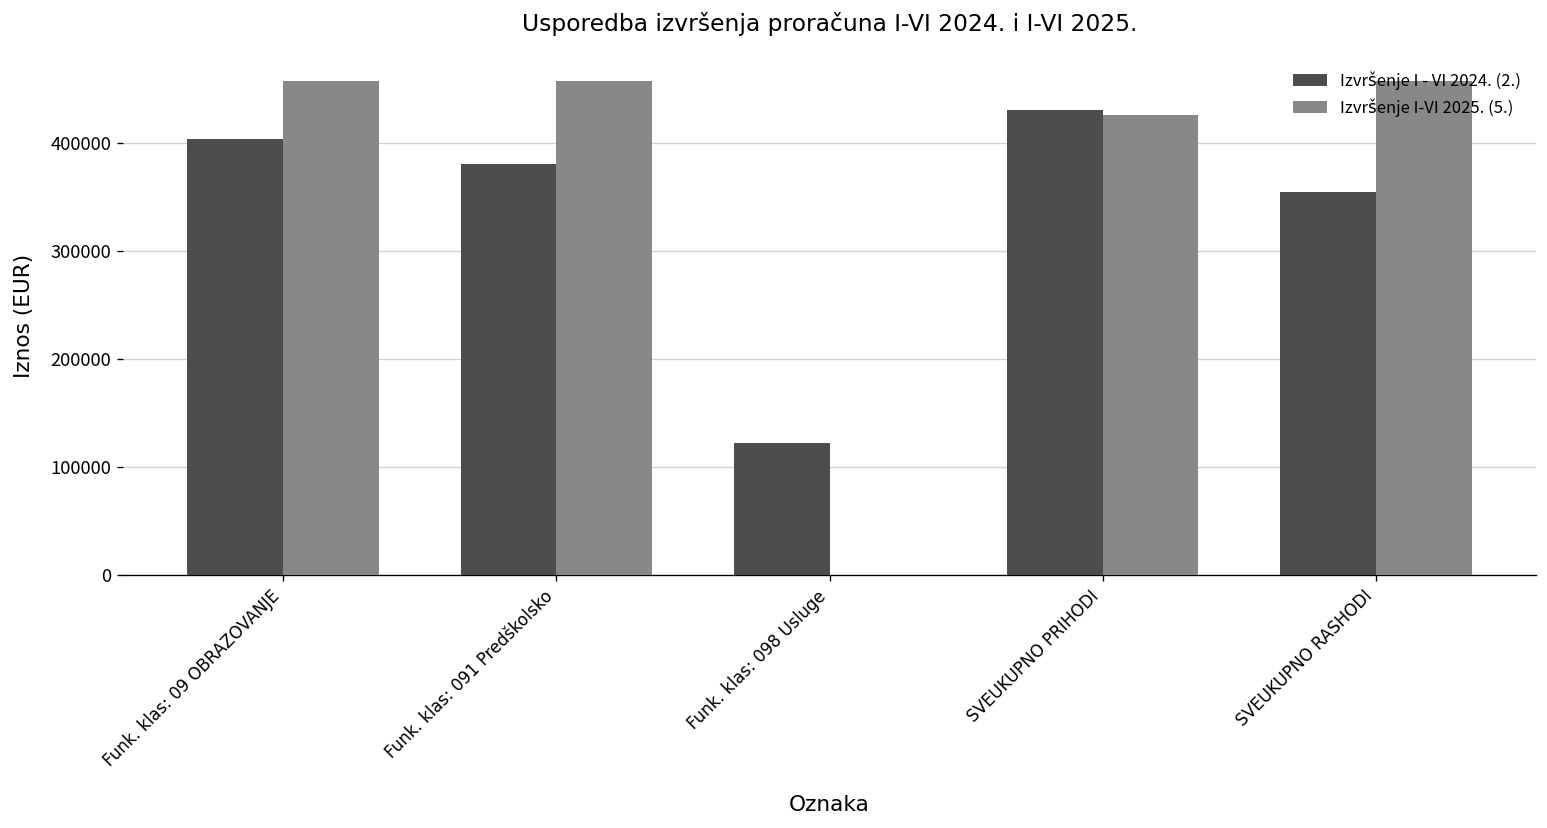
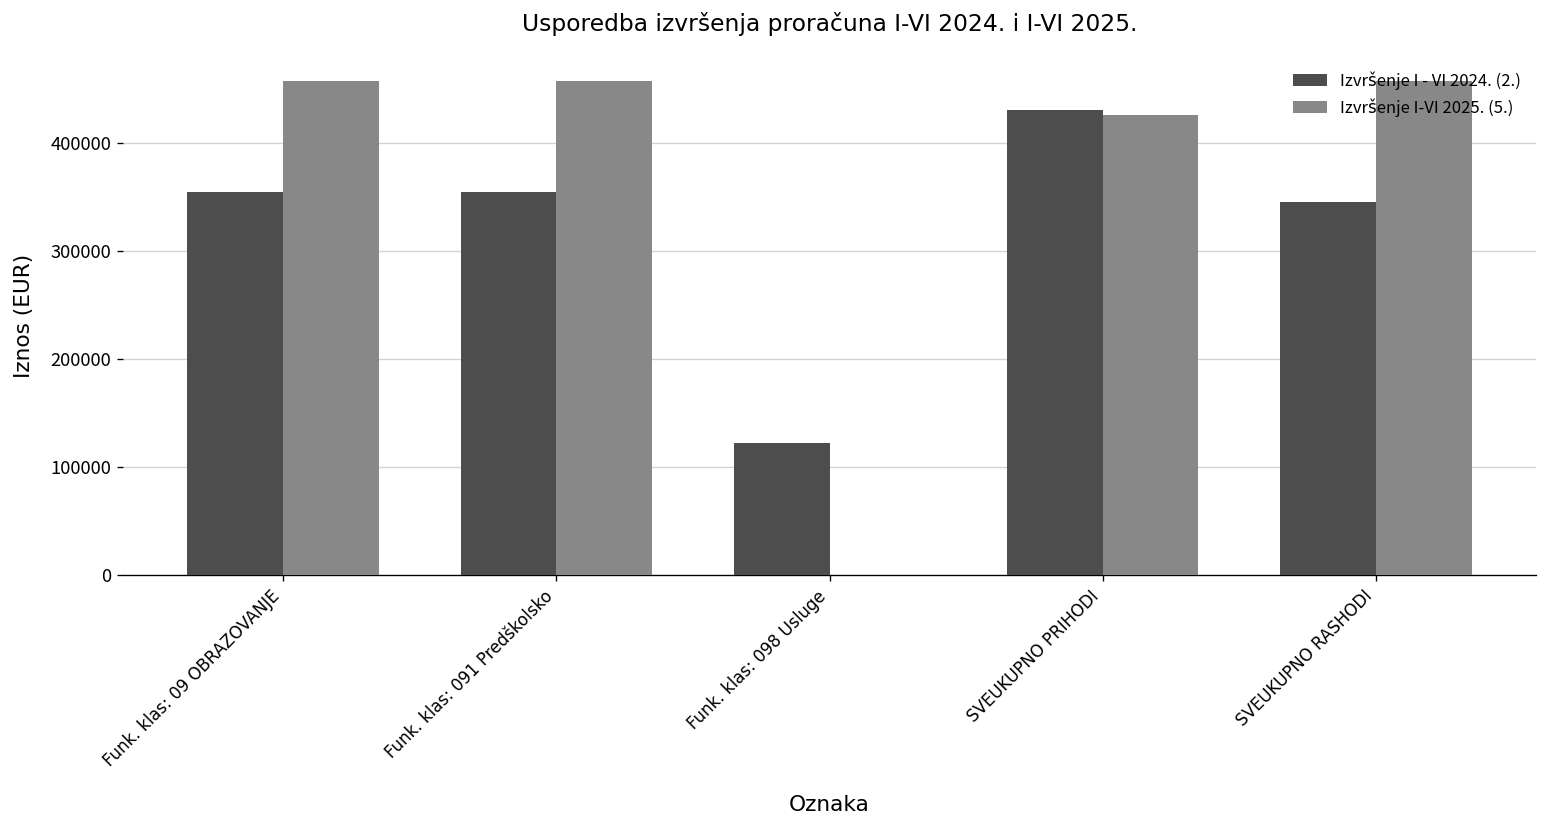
Izvršenje I - VI 2024. (2.), Funk. klas: 09 OBRAZOVANJE: 400000 -> 350000
Izvršenje I - VI 2024. (2.), Funk. klas: 091 Predškolsko: 380000 -> 350000
Izvršenje I - VI 2024. (2.), SVEUKUPNO RASHODI: 355000 -> 345000
